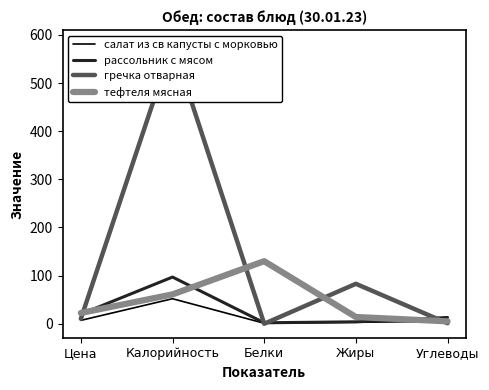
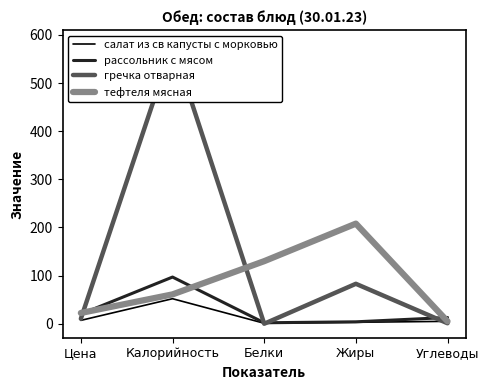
тефтеля мясная, Жиры: 10 -> 210
